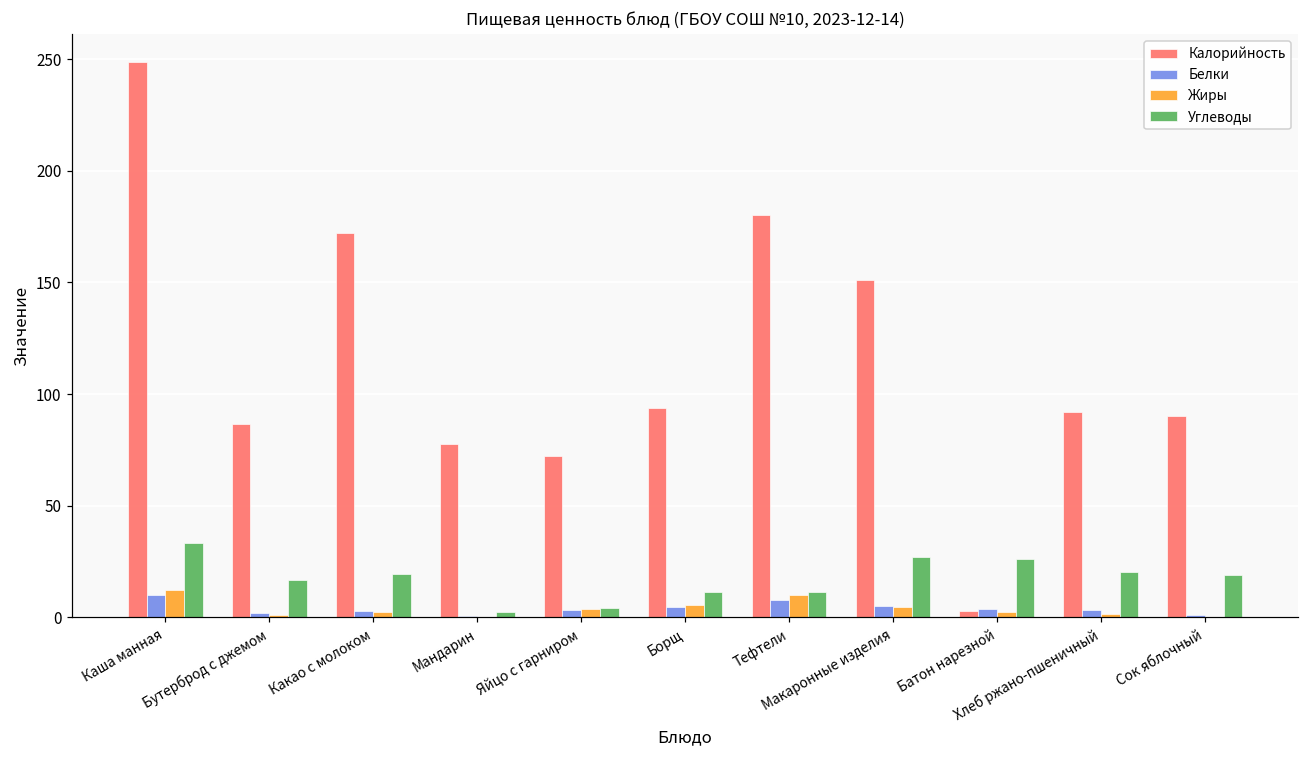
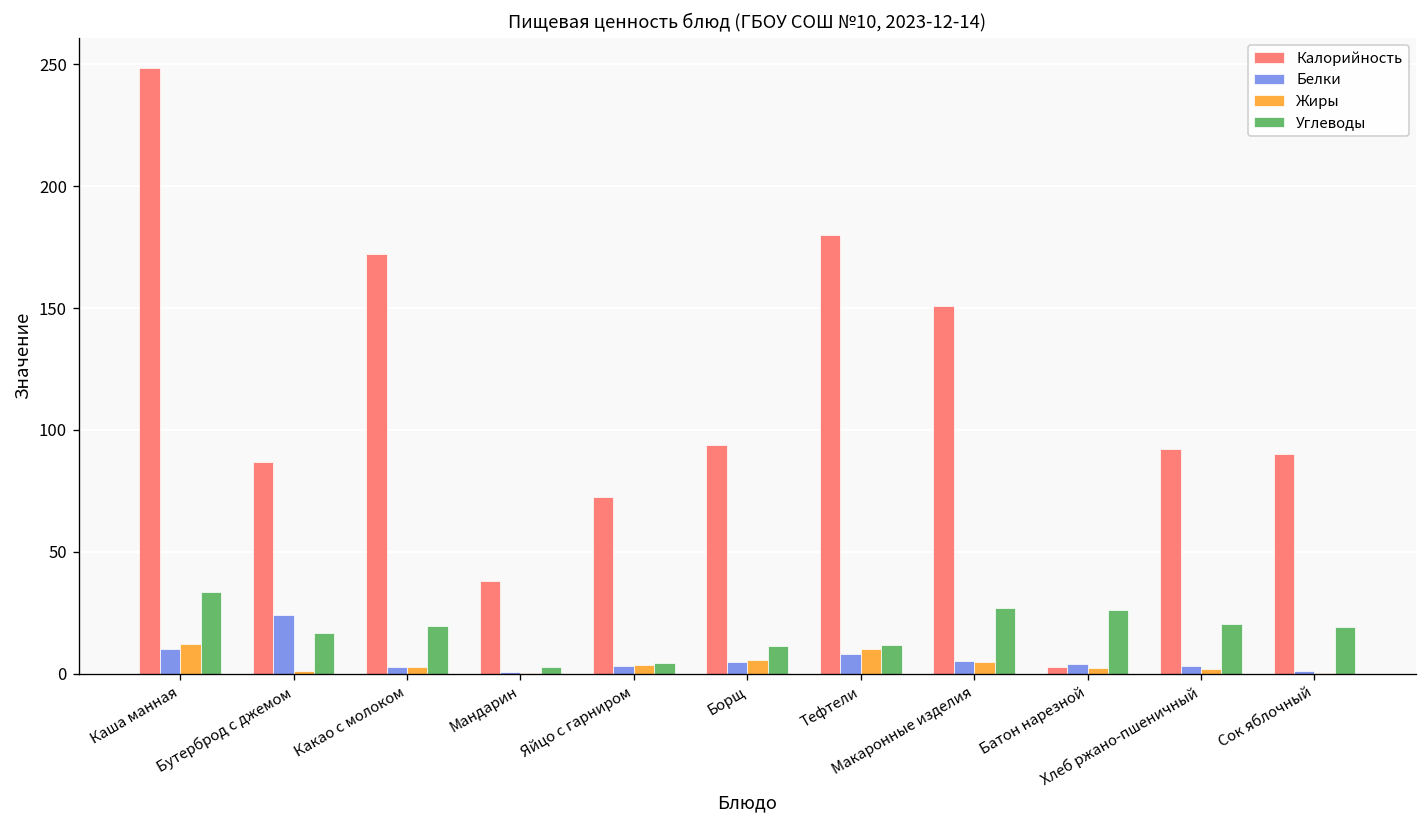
Белки, Бутерброд с джемом: 2 -> 24
Калорийность, Мандарин: 78 -> 38
